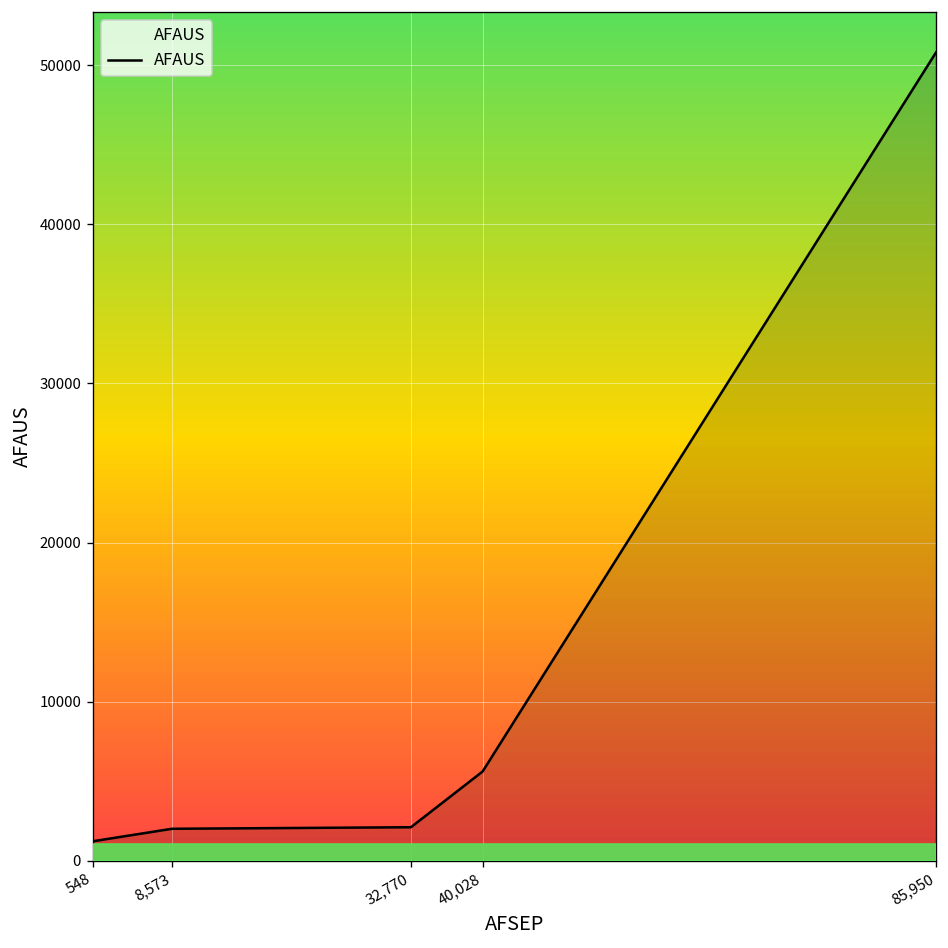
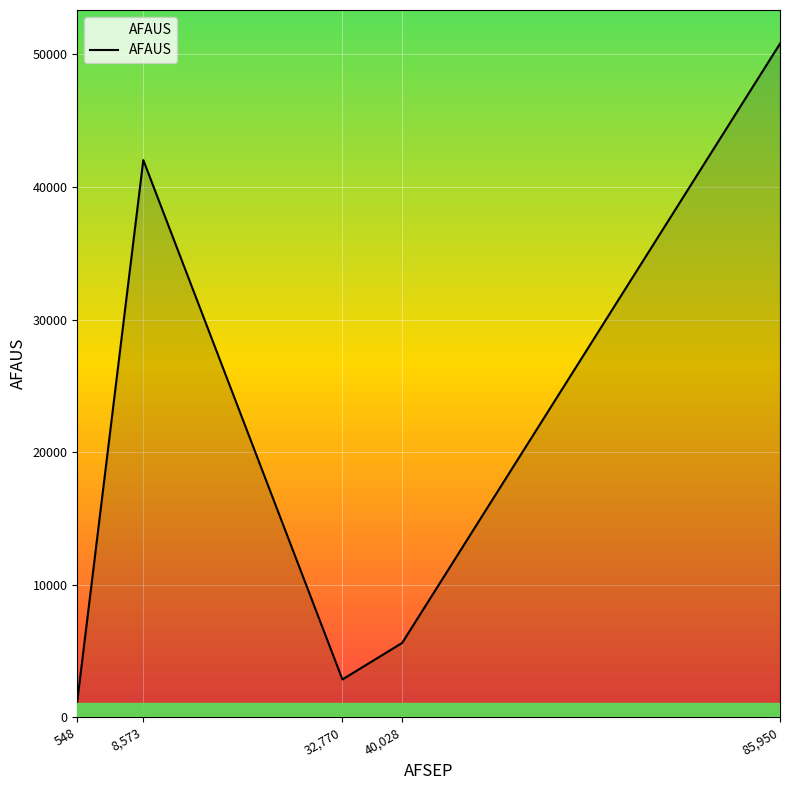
8,573: 2000 -> 42000
32,770: 2100 -> 2800
